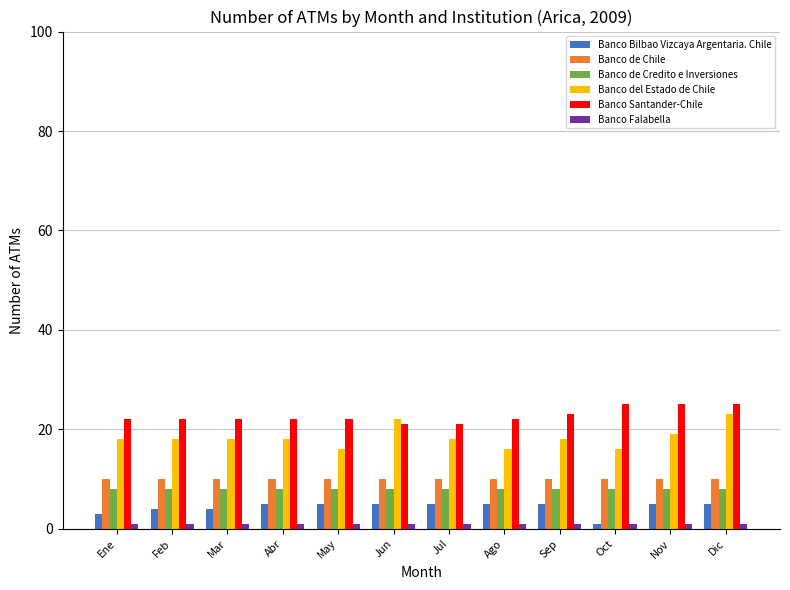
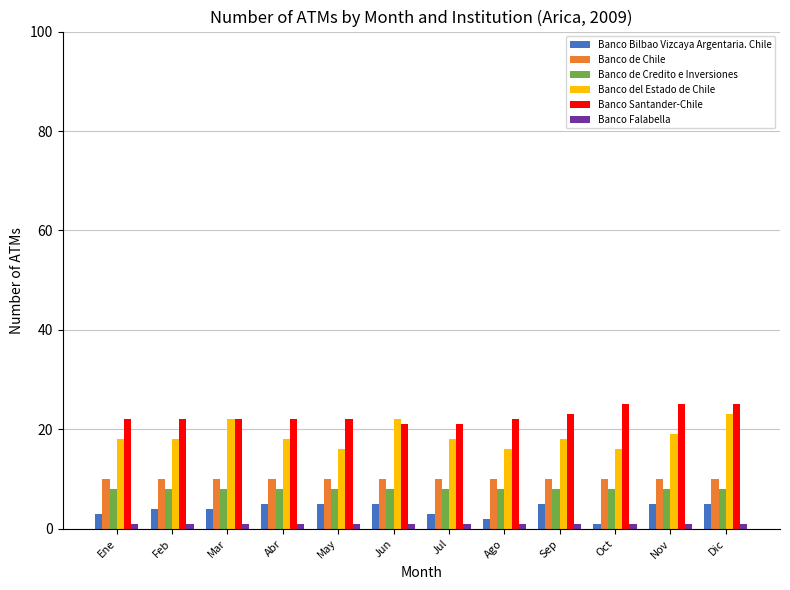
Banco del Estado de Chile, Mar: 18 -> 22
Banco Bilbao Vizcaya Argentaria. Chile, Jul: 5 -> 3
Banco Bilbao Vizcaya Argentaria. Chile, Ago: 5 -> 2
